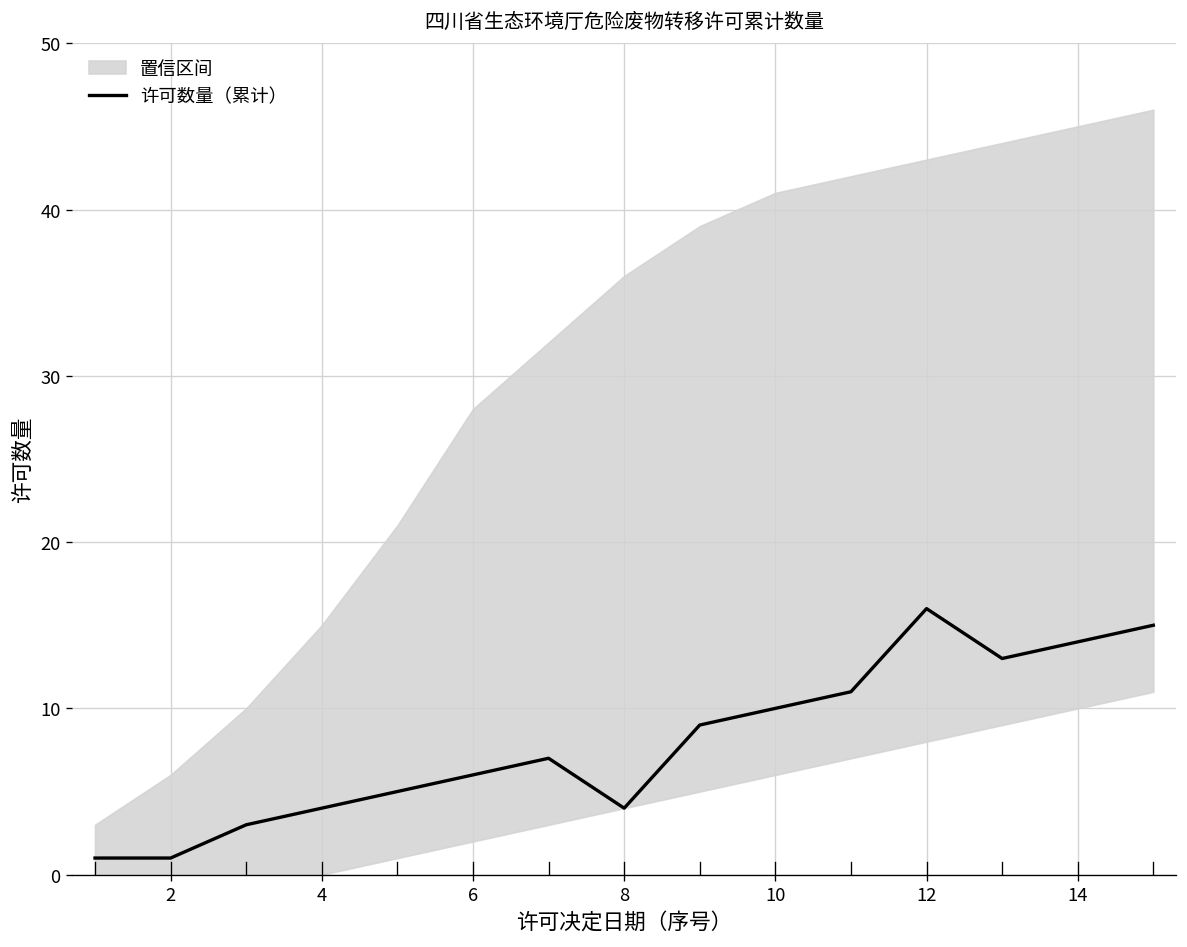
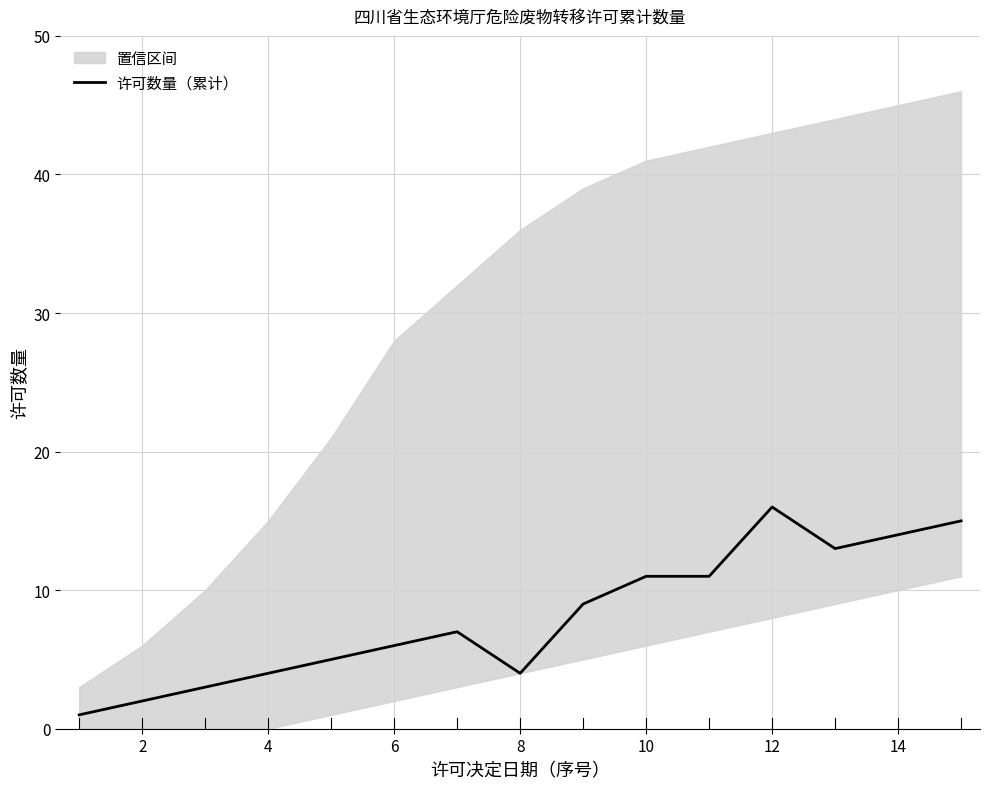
许可数量（累计）, 2: 1 -> 2
许可数量（累计）, 10: 10 -> 11
